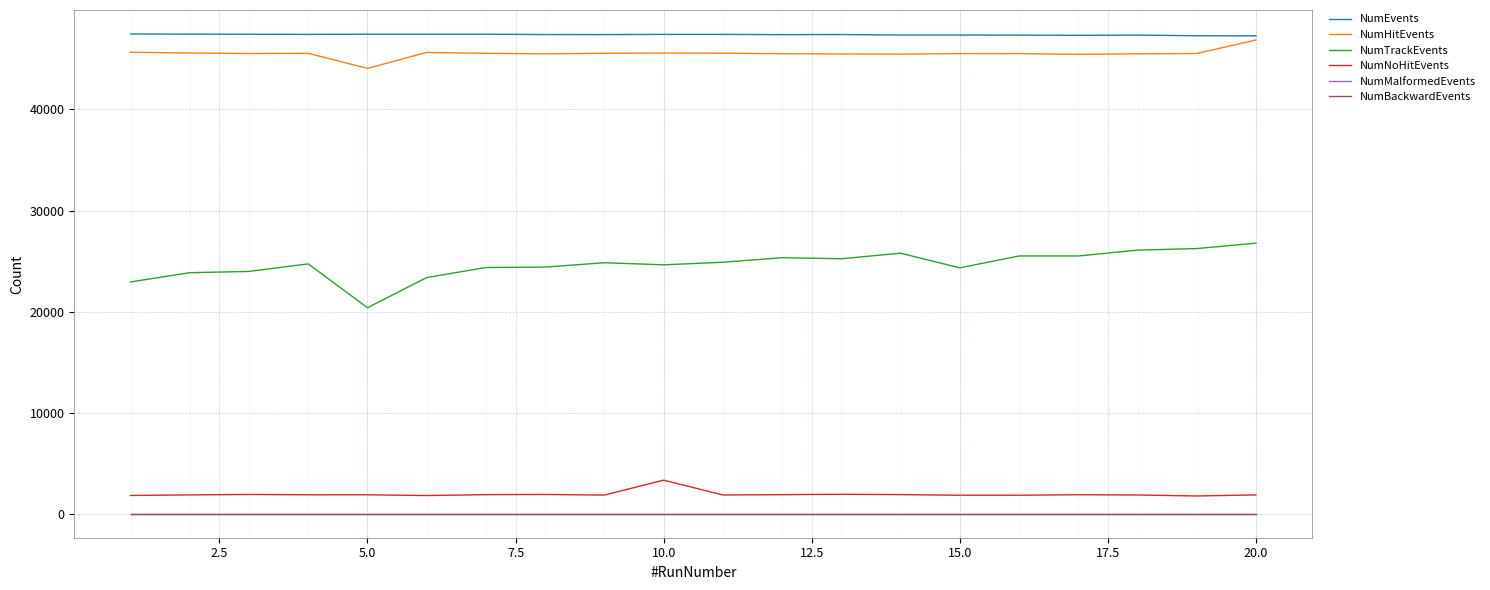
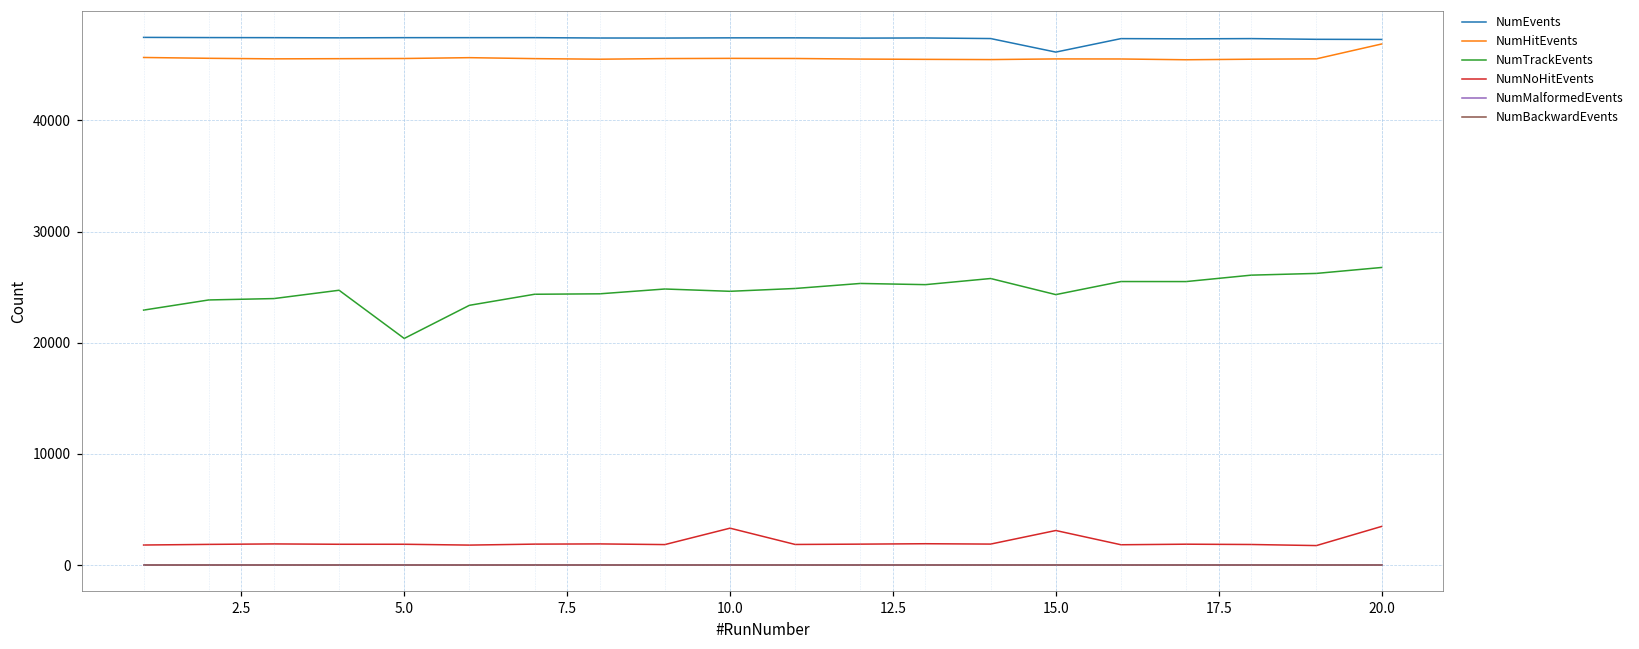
NumHitEvents, 5.0: 44100 -> 45600
NumEvents, 15.0: 47400 -> 46100
NumNoHitEvents, 15.0: 1800 -> 3100
NumNoHitEvents, 20.0: 1900 -> 3500
